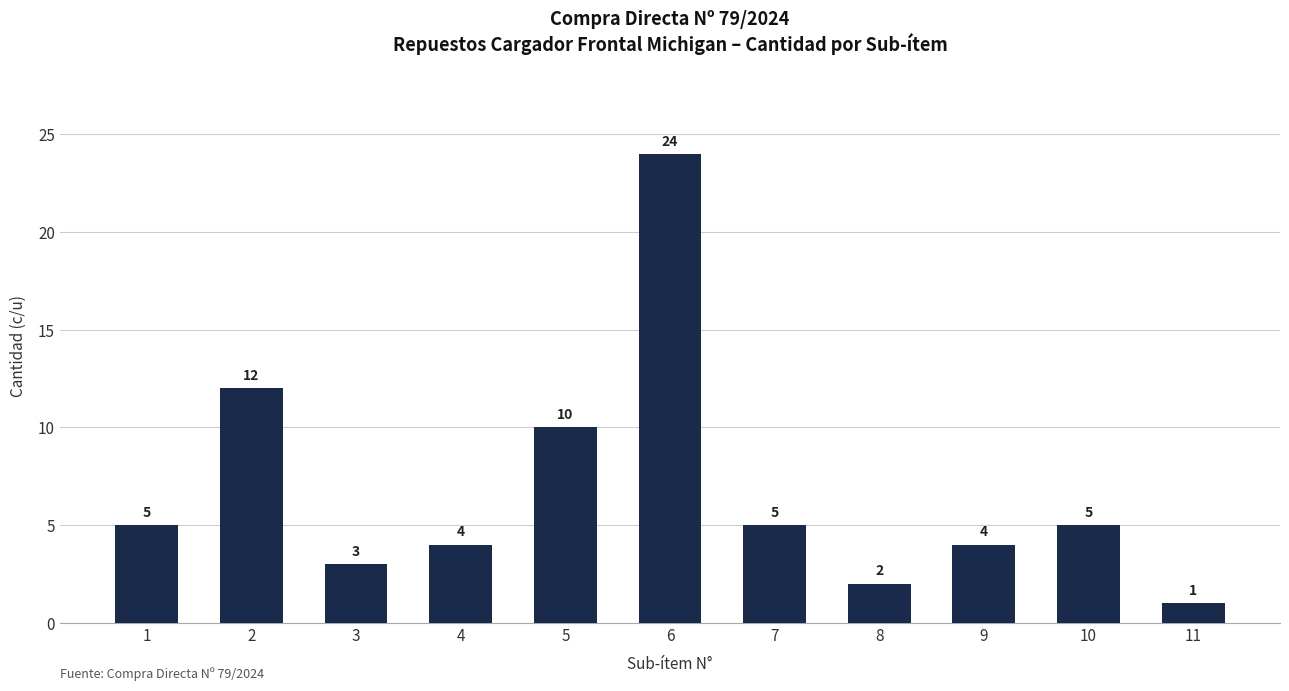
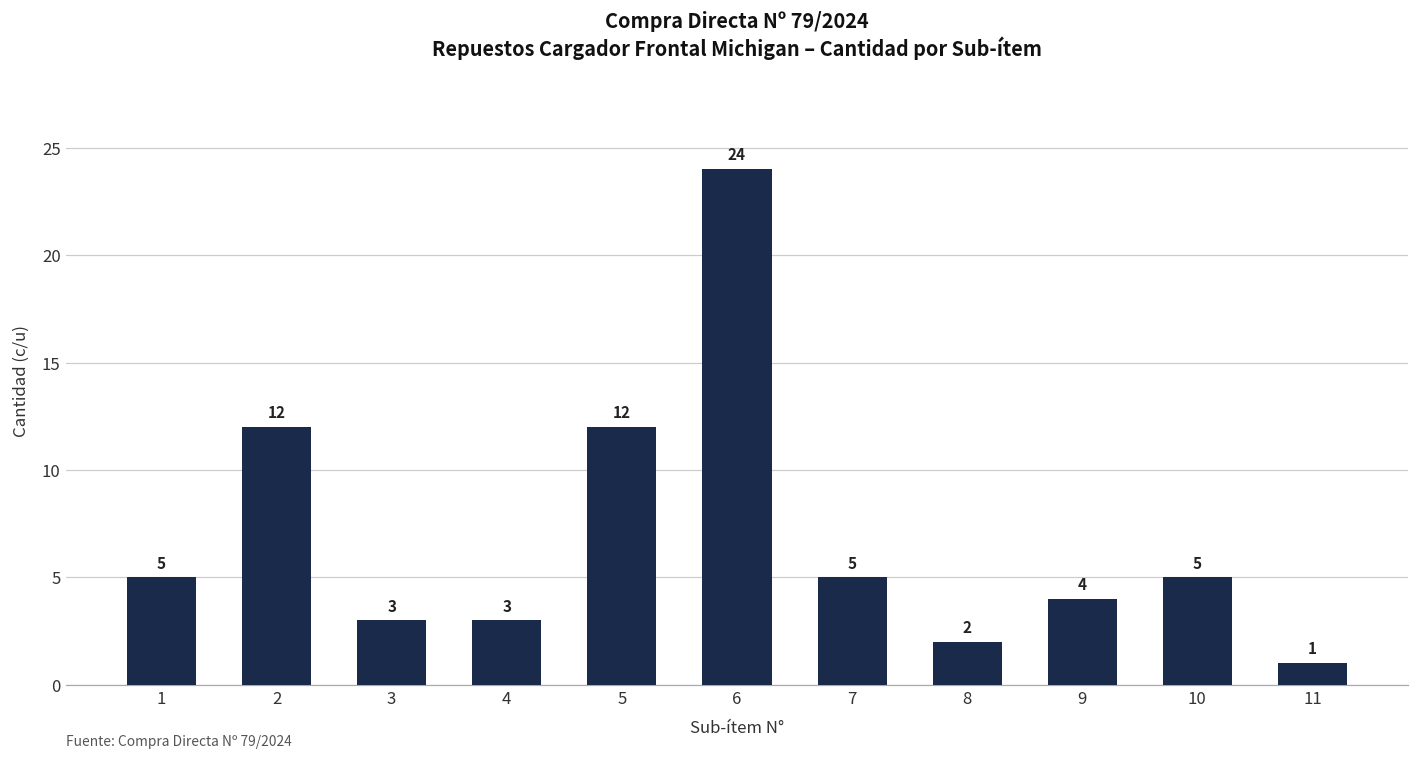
4: 4 -> 3
5: 10 -> 12
